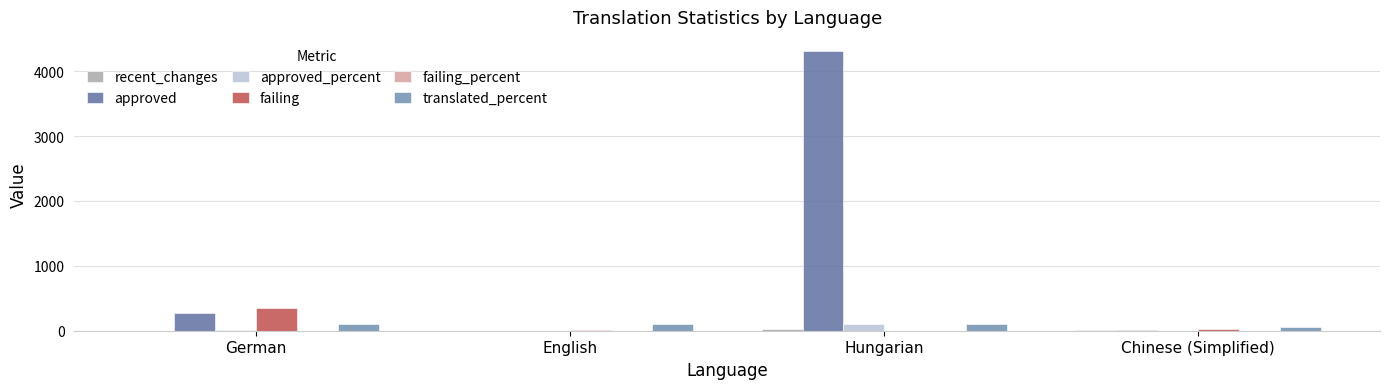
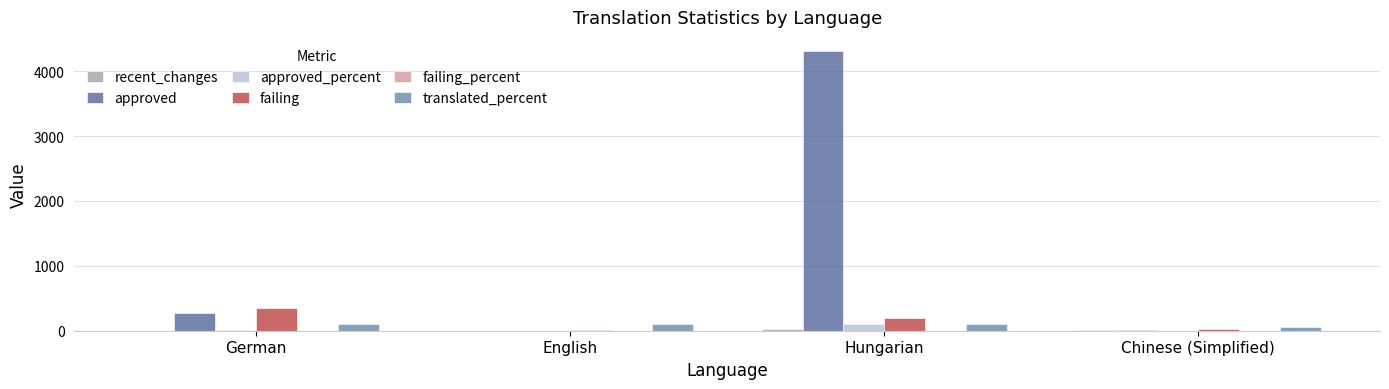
failing, Hungarian: 0 -> 200
